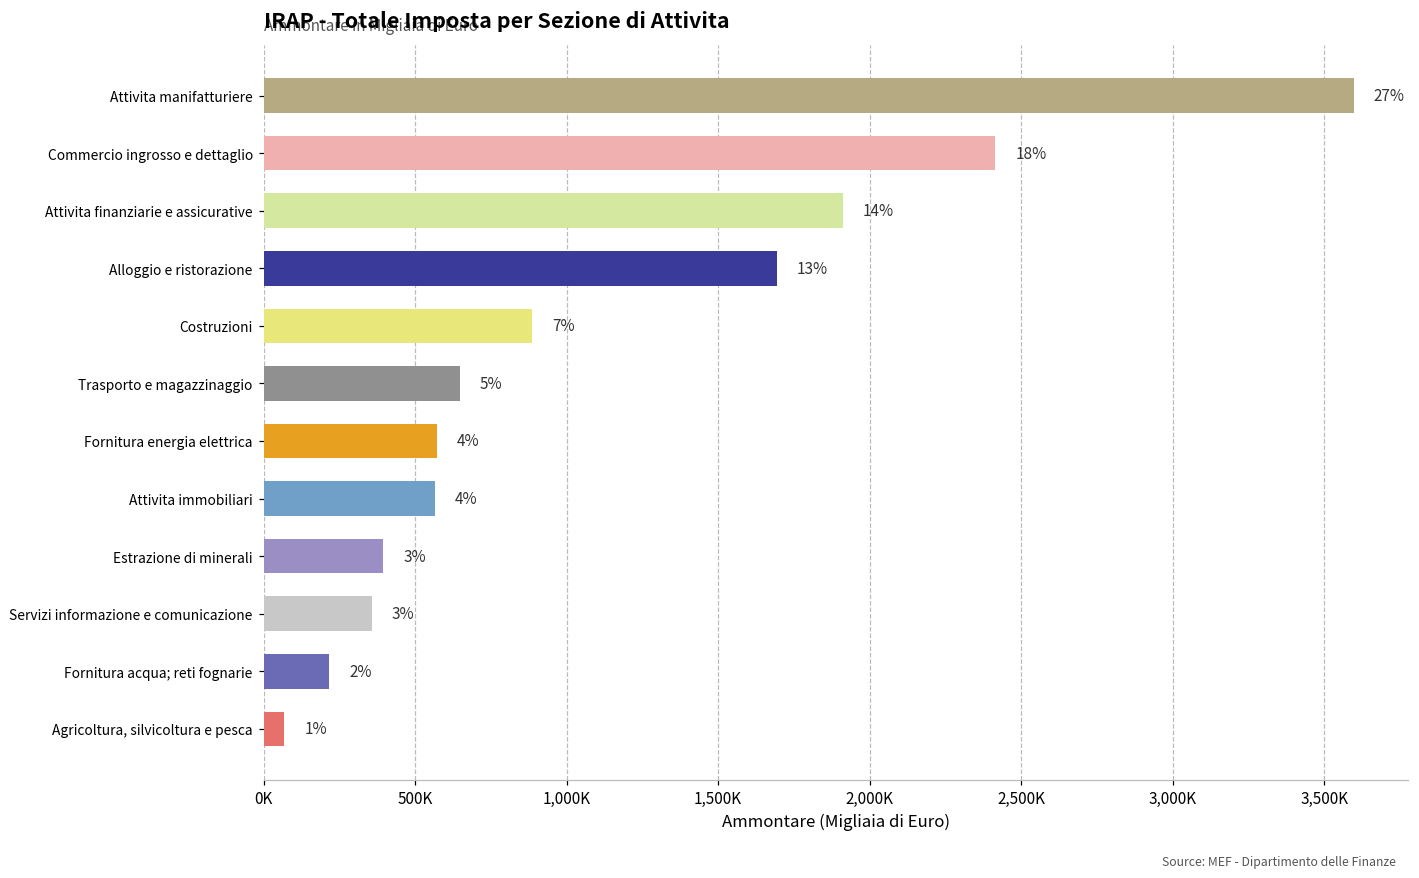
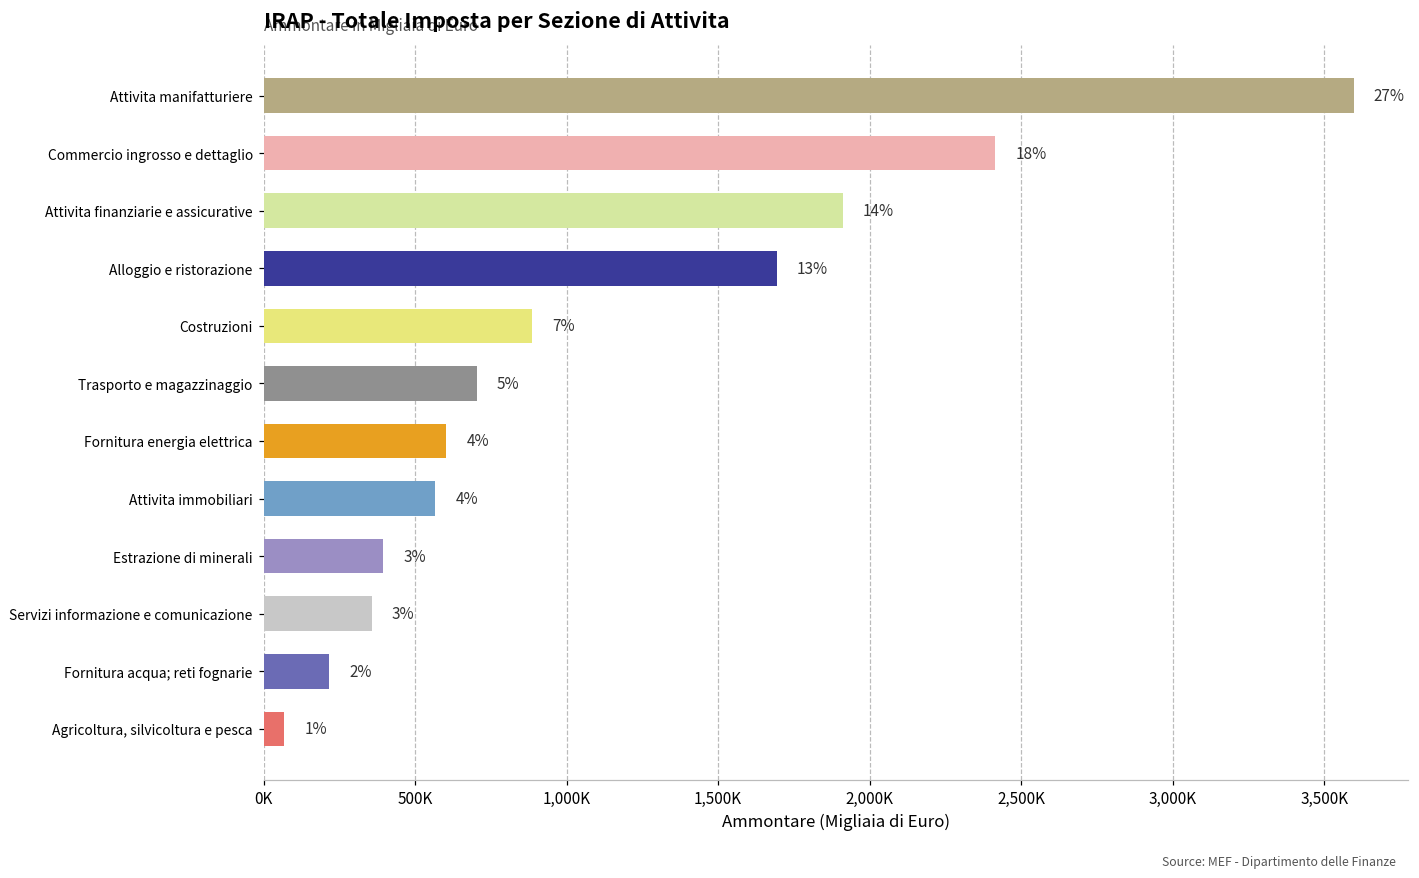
Trasporto e magazzinaggio: 650,000 -> 700,000
Fornitura energia elettrica: 570,000 -> 600,000
